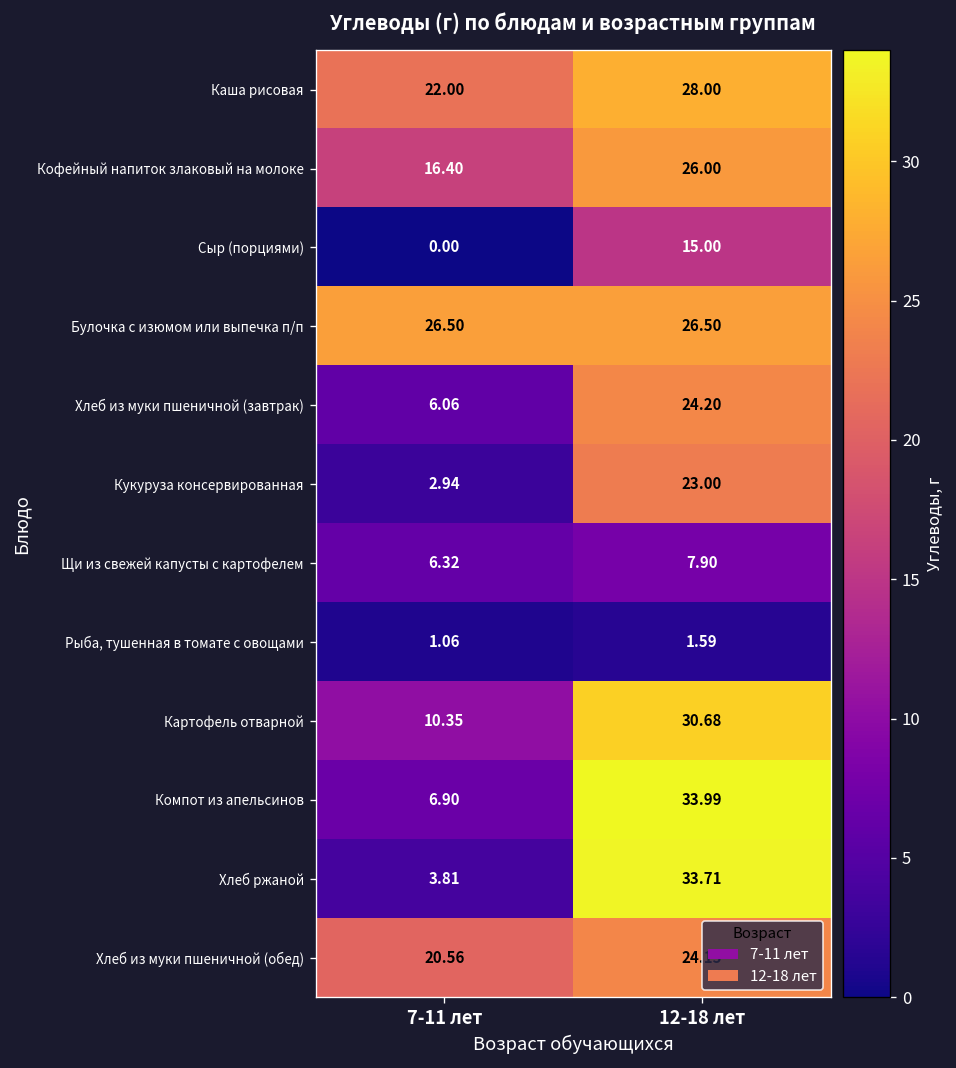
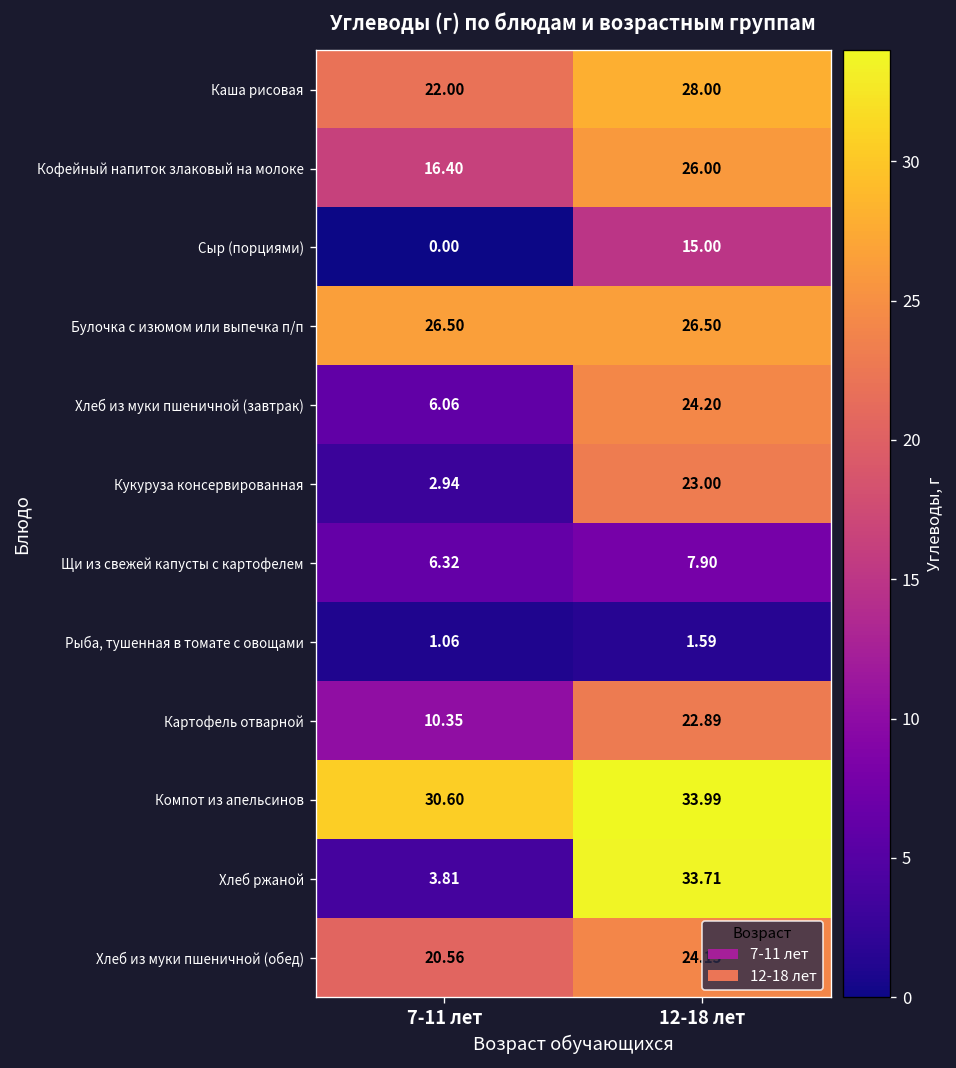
Картофель отварной, 12-18 лет: 30.68 -> 22.89
Компот из апельсинов, 7-11 лет: 6.90 -> 30.60
